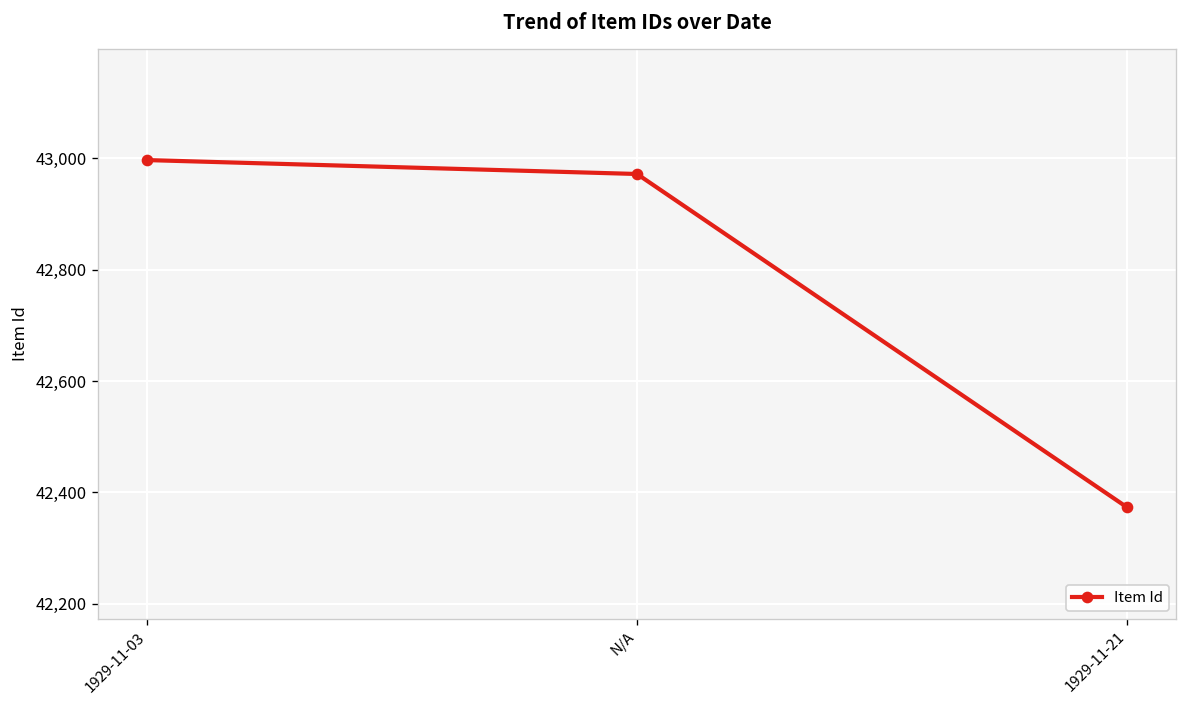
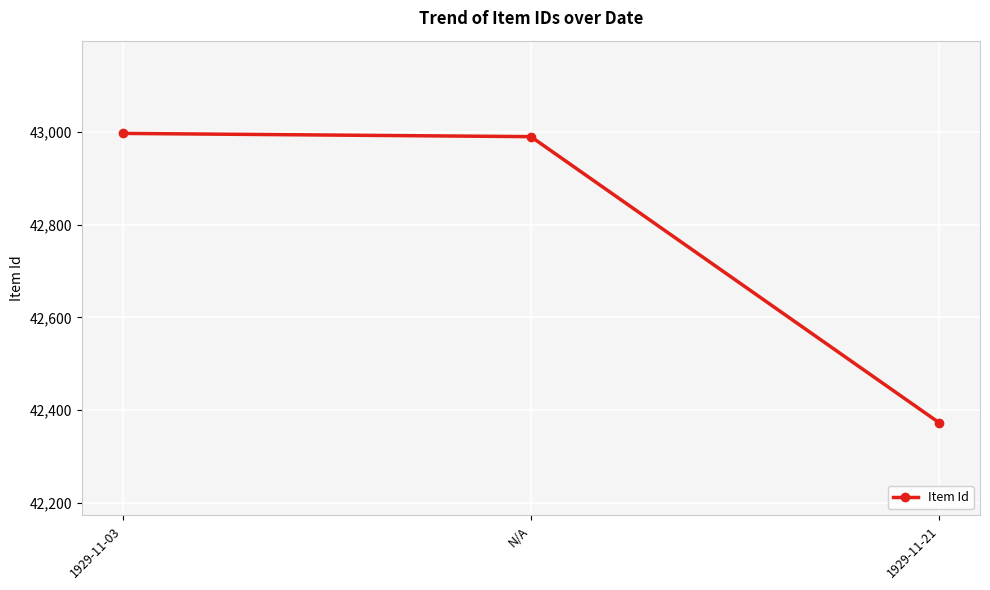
N/A: 42,970 -> 42,990
